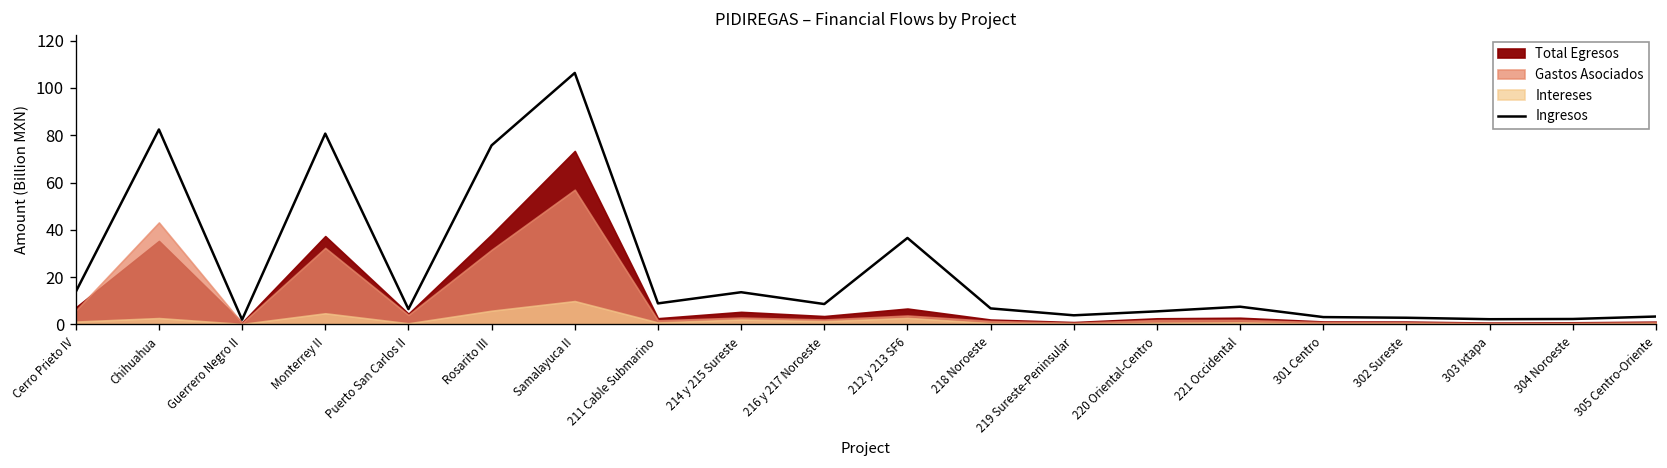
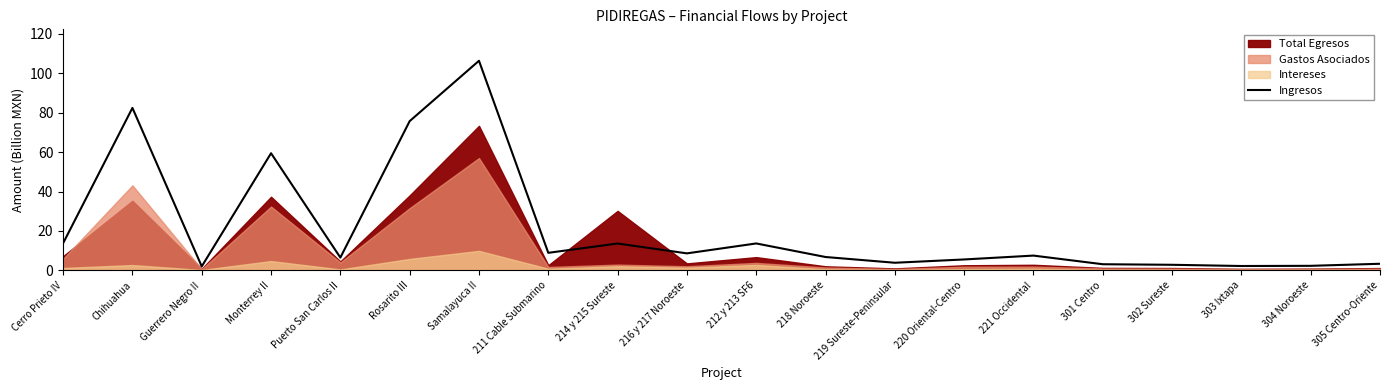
Ingresos, Monterrey II: 81 -> 59
Total Egresos, 214 y 215 Sureste: 5 -> 30
Ingresos, 212 y 213 SF6: 37 -> 14
